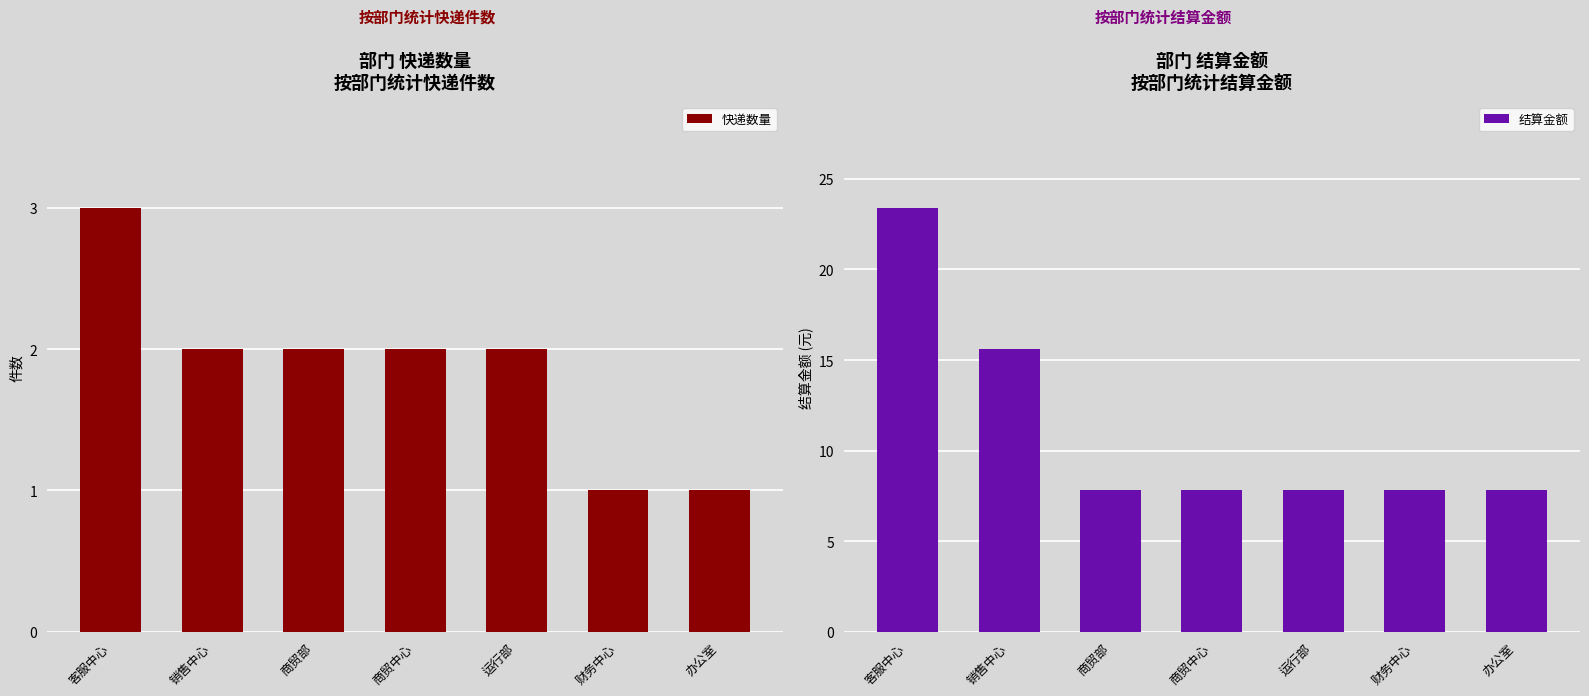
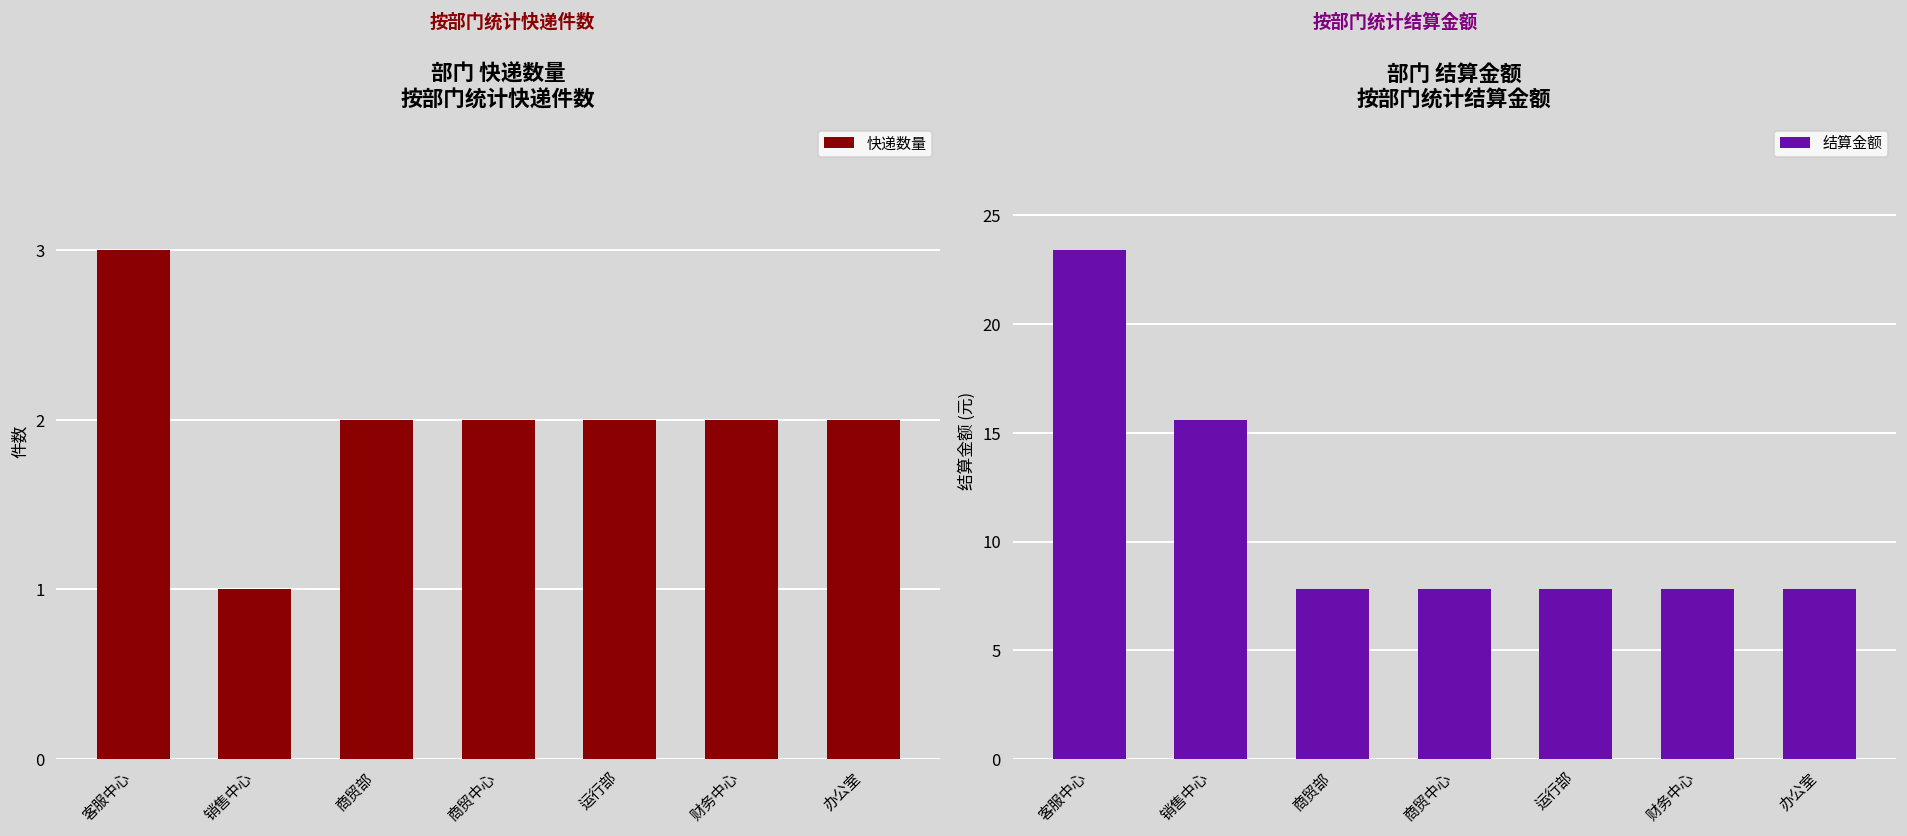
部门 快递数量 按部门统计快递件数, 销售中心: 2 -> 1
部门 快递数量 按部门统计快递件数, 财务中心: 1 -> 2
部门 快递数量 按部门统计快递件数, 办公室: 1 -> 2
